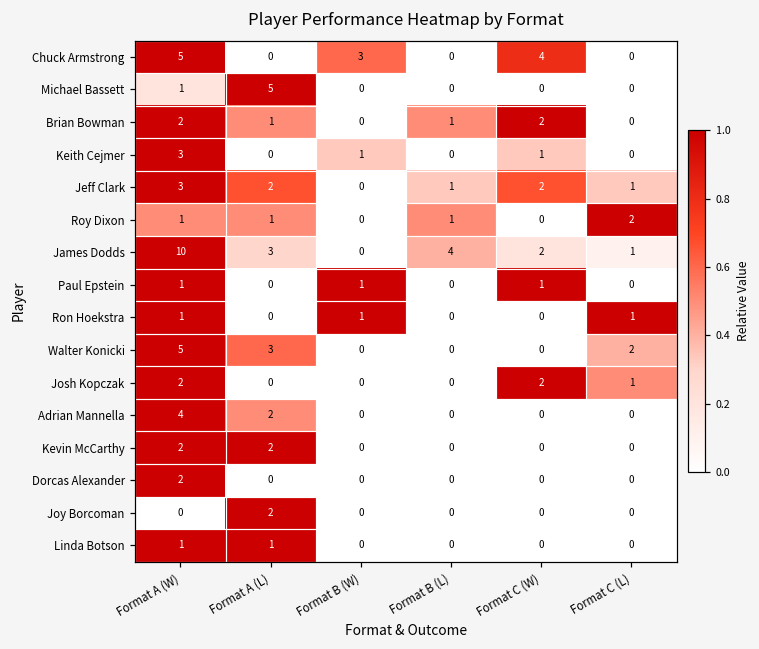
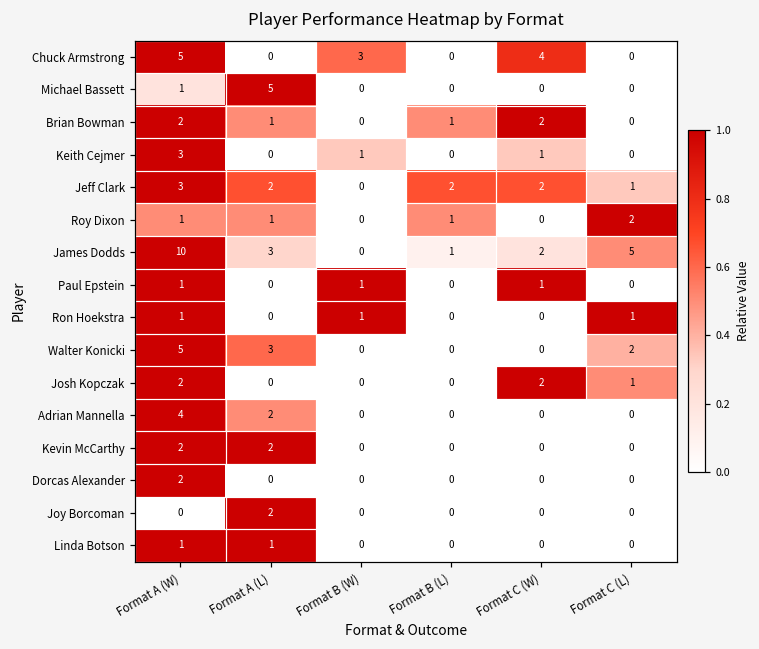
Jeff Clark, Format B (L): 1 -> 2
James Dodds, Format B (L): 4 -> 1
James Dodds, Format C (L): 1 -> 5
